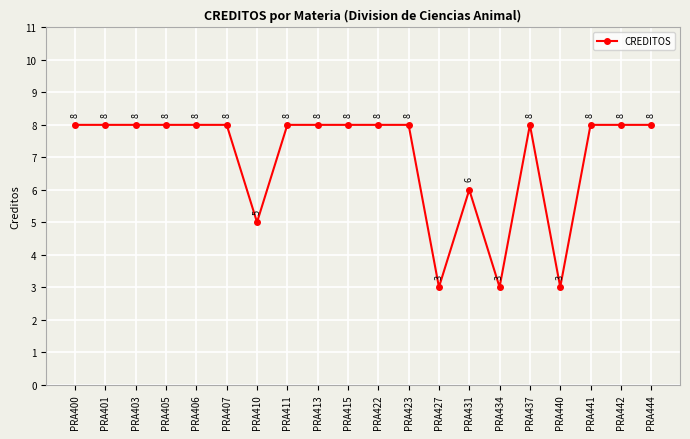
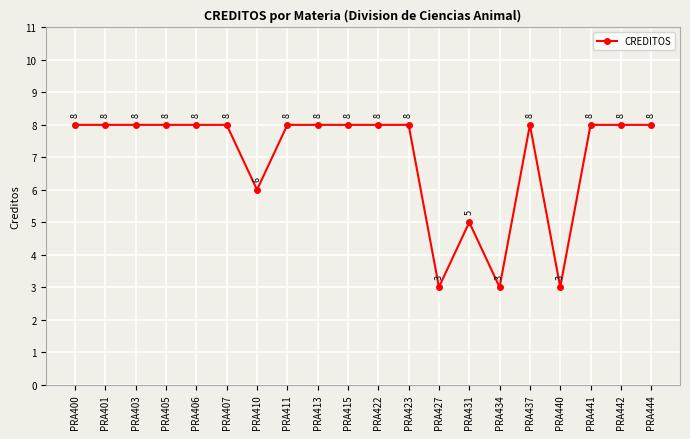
PRA410: 5 -> 6
PRA431: 6 -> 5
